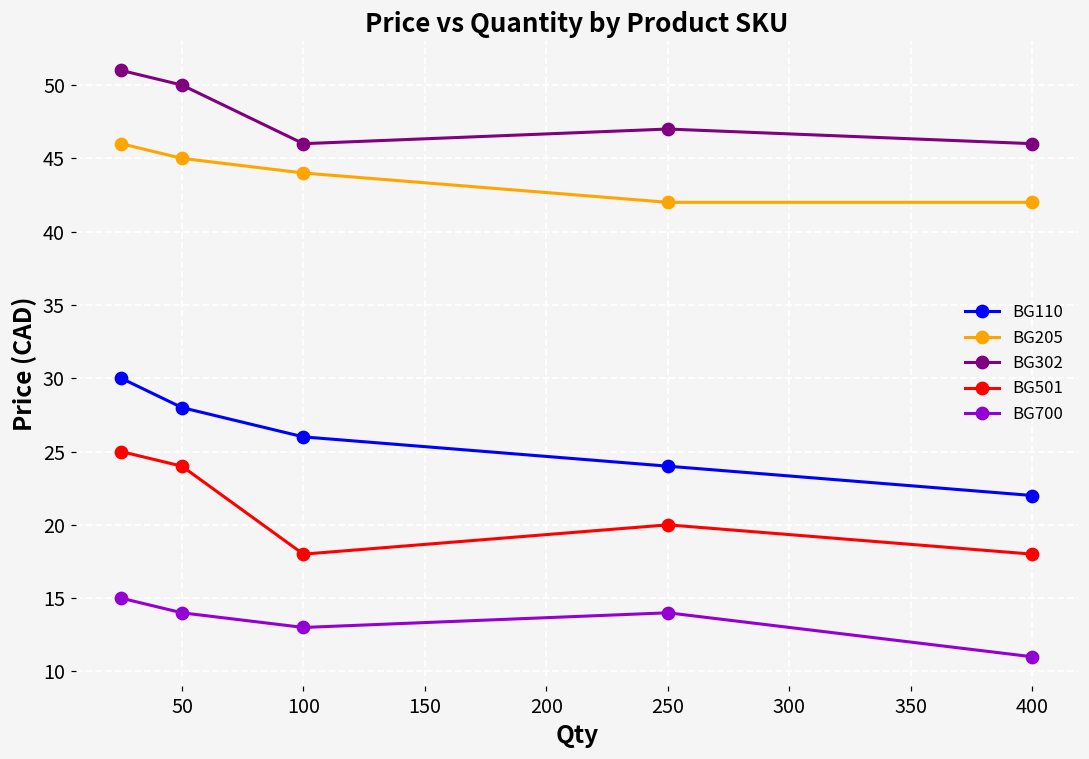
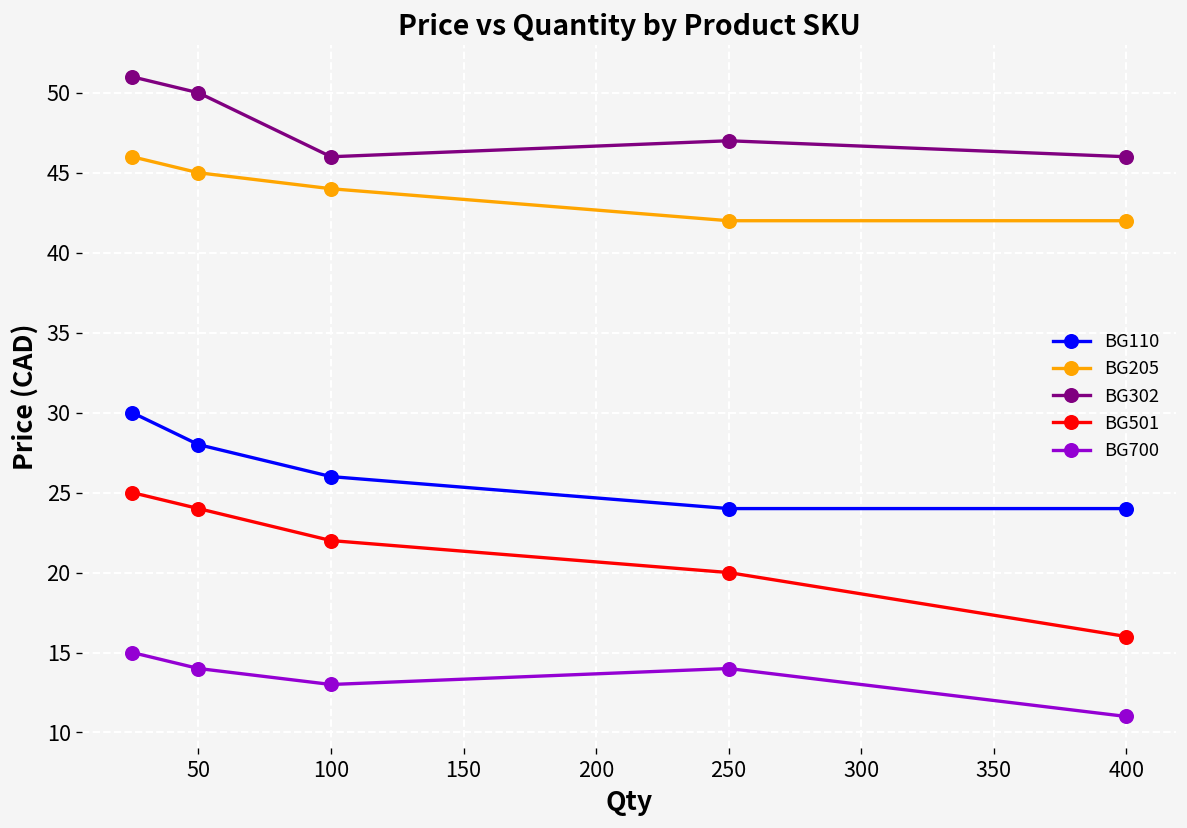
BG501, 100: 18 -> 22
BG110, 400: 22 -> 24
BG501, 400: 18 -> 16
